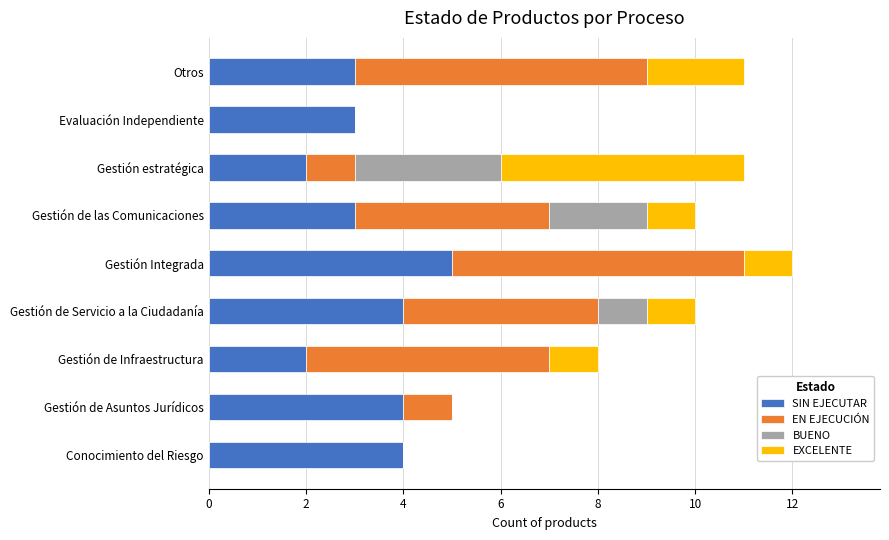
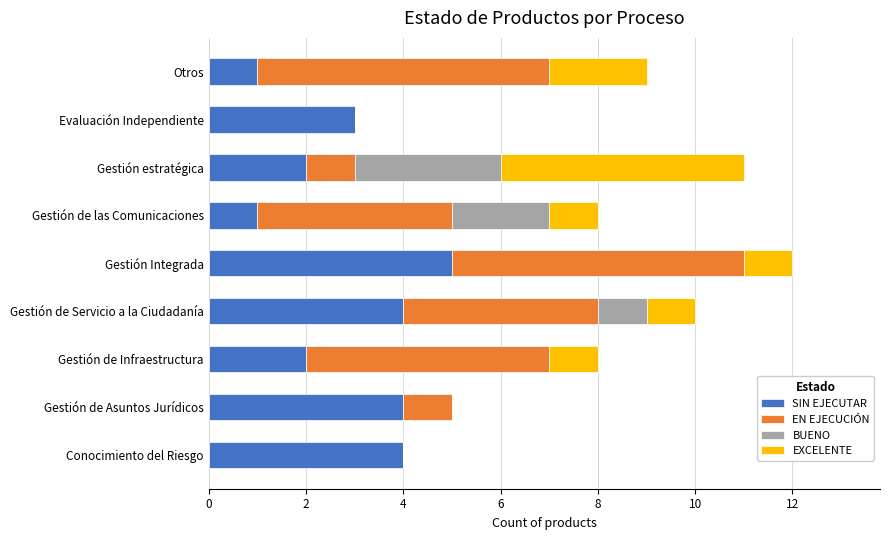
SIN EJECUTAR, Otros: 3 -> 1
SIN EJECUTAR, Gestión de las Comunicaciones: 3 -> 1
